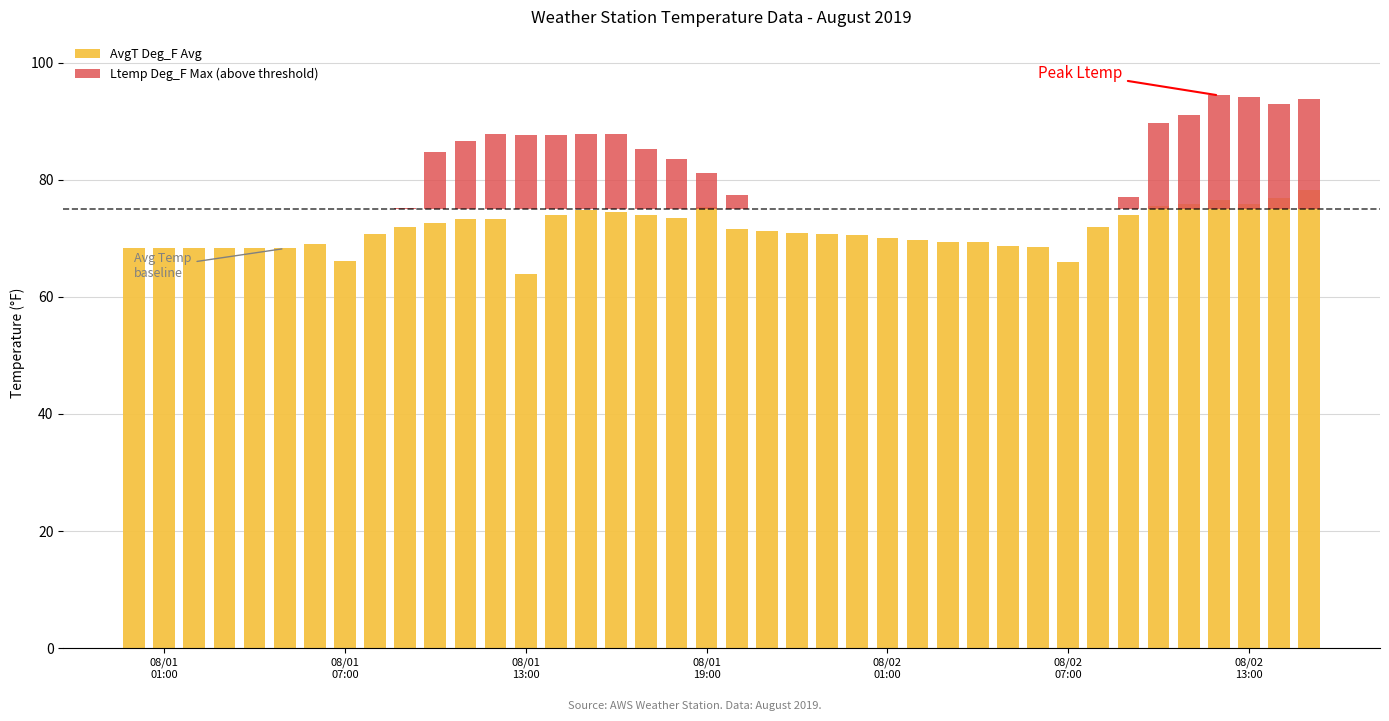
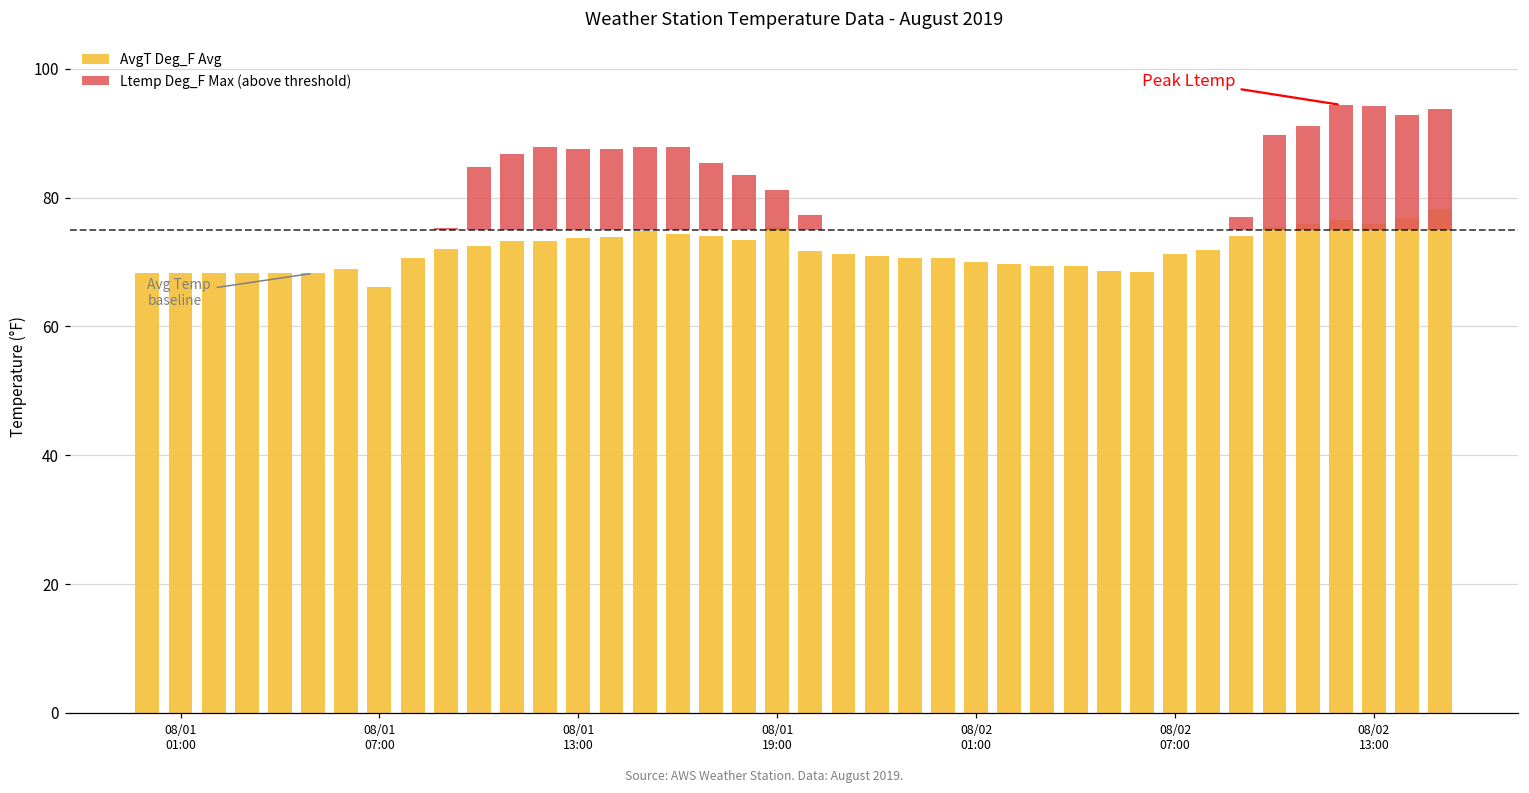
AvgT Deg_F Avg, 08/01 13:00: 64 -> 74
AvgT Deg_F Avg, 08/02 07:00: 66 -> 71
